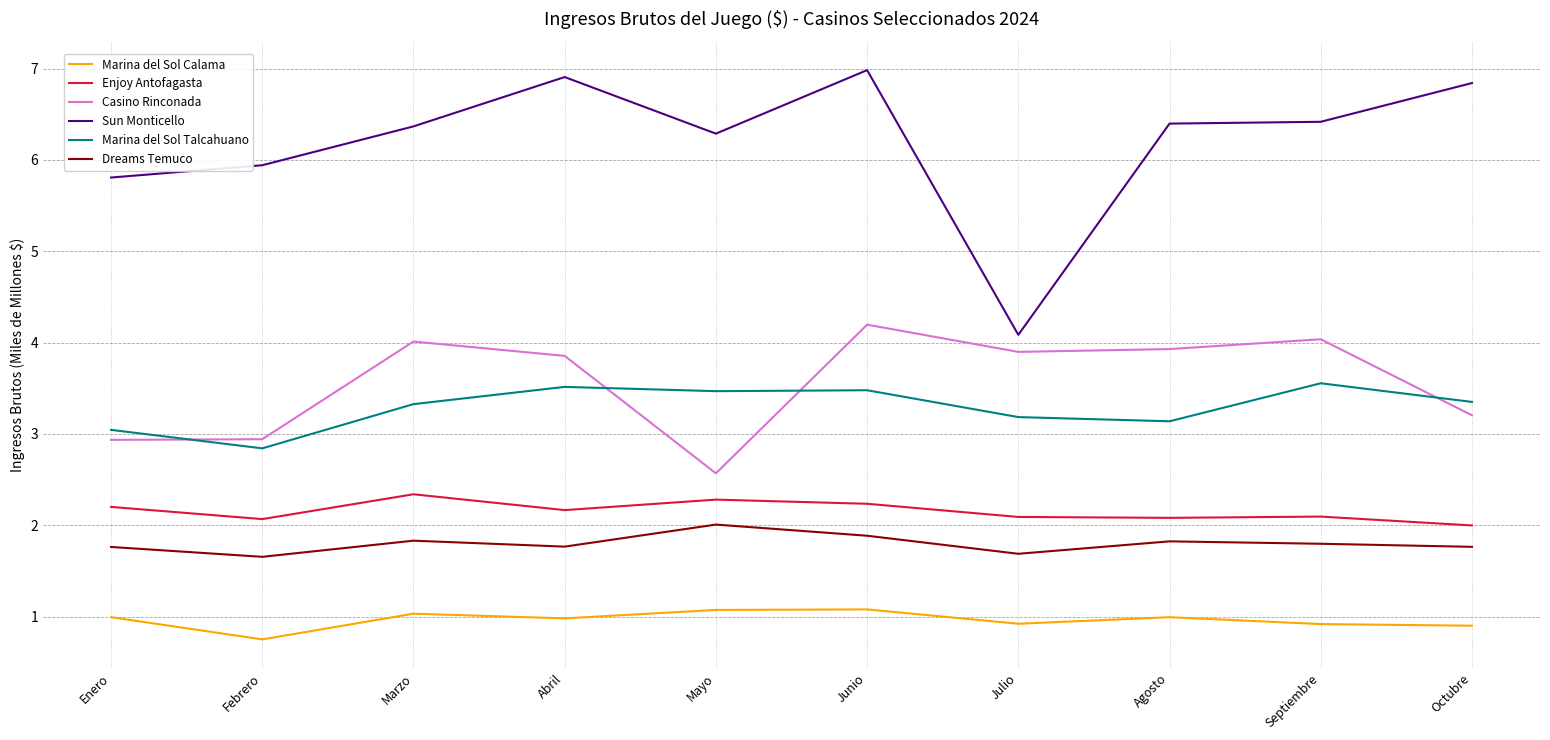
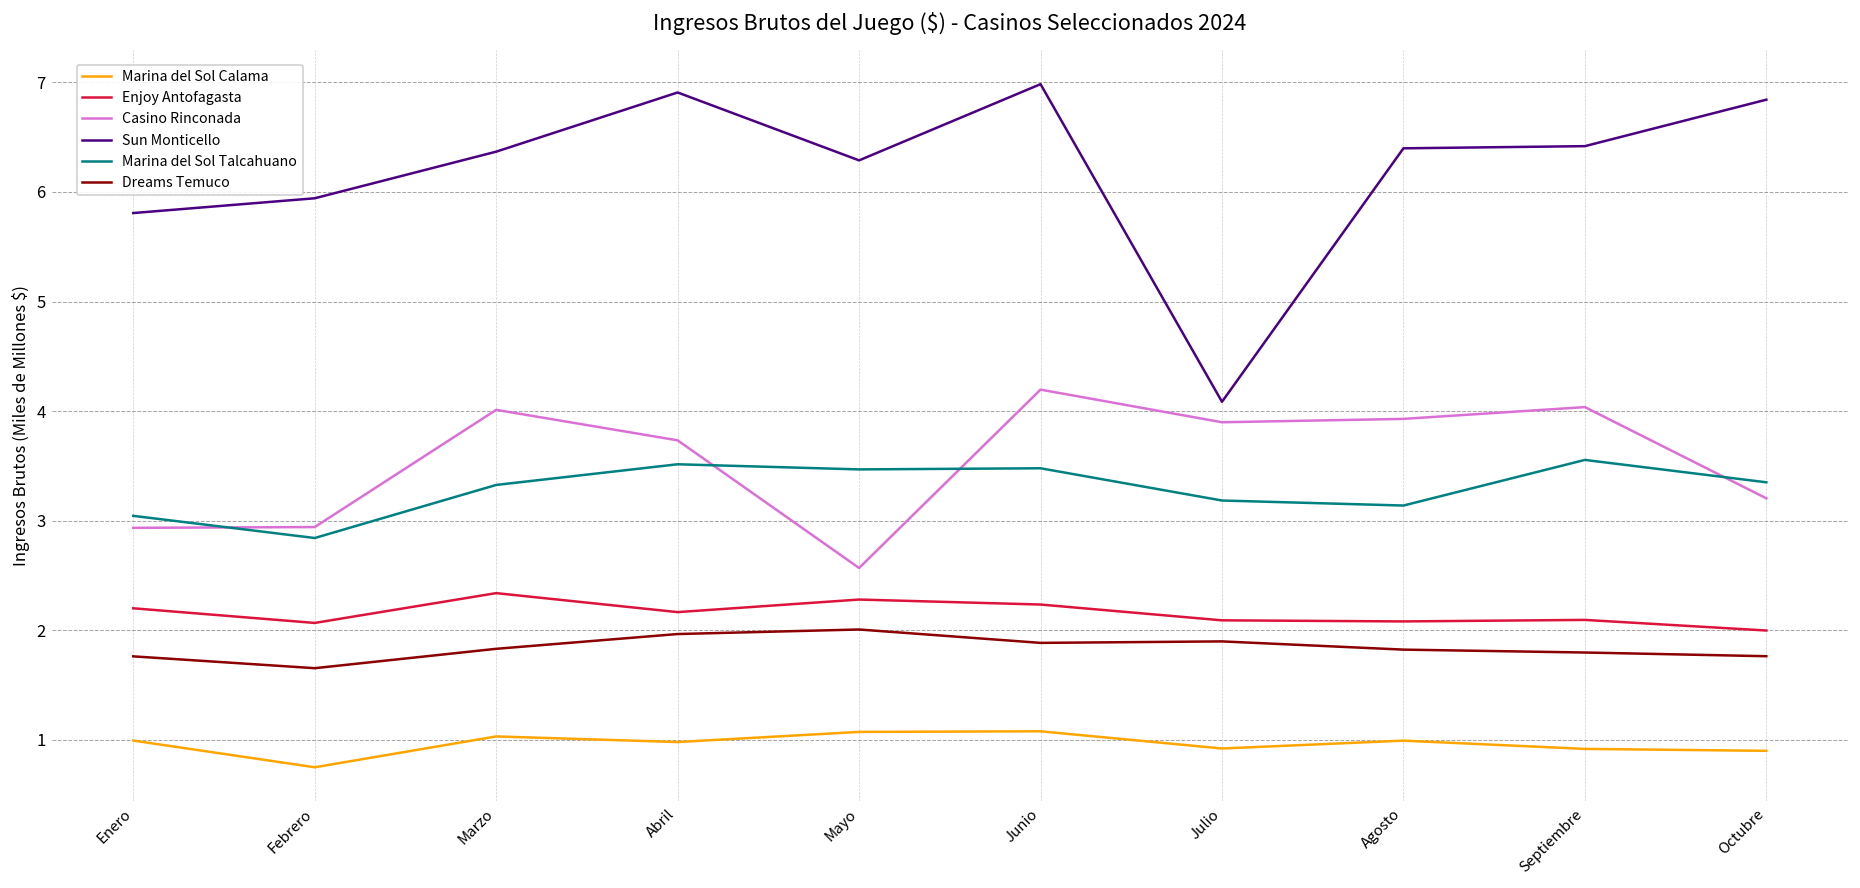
Casino Rinconada, Abril: 3.9 -> 3.7
Dreams Temuco, Abril: 1.8 -> 2.0
Dreams Temuco, Julio: 1.7 -> 1.9
